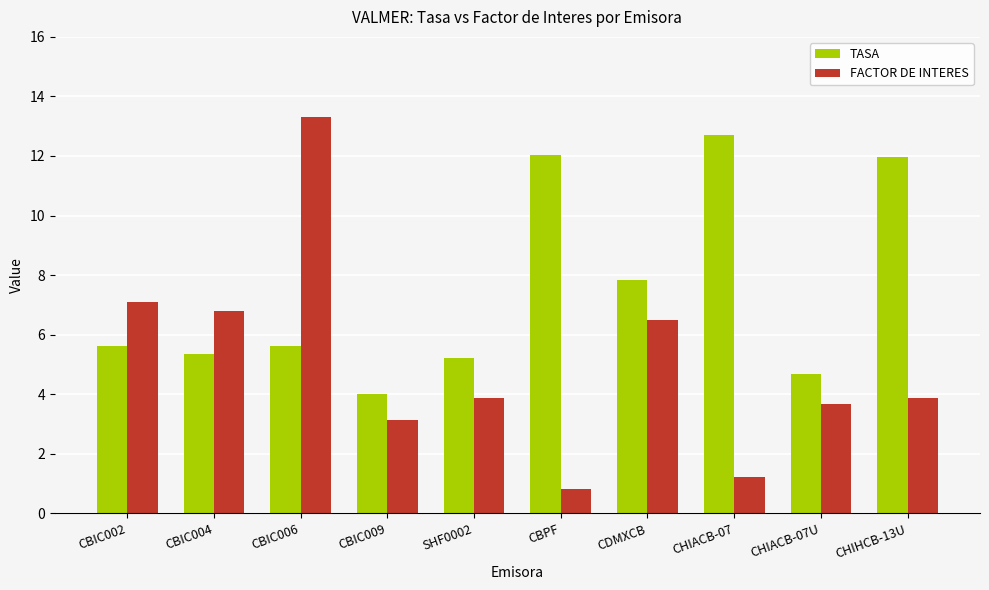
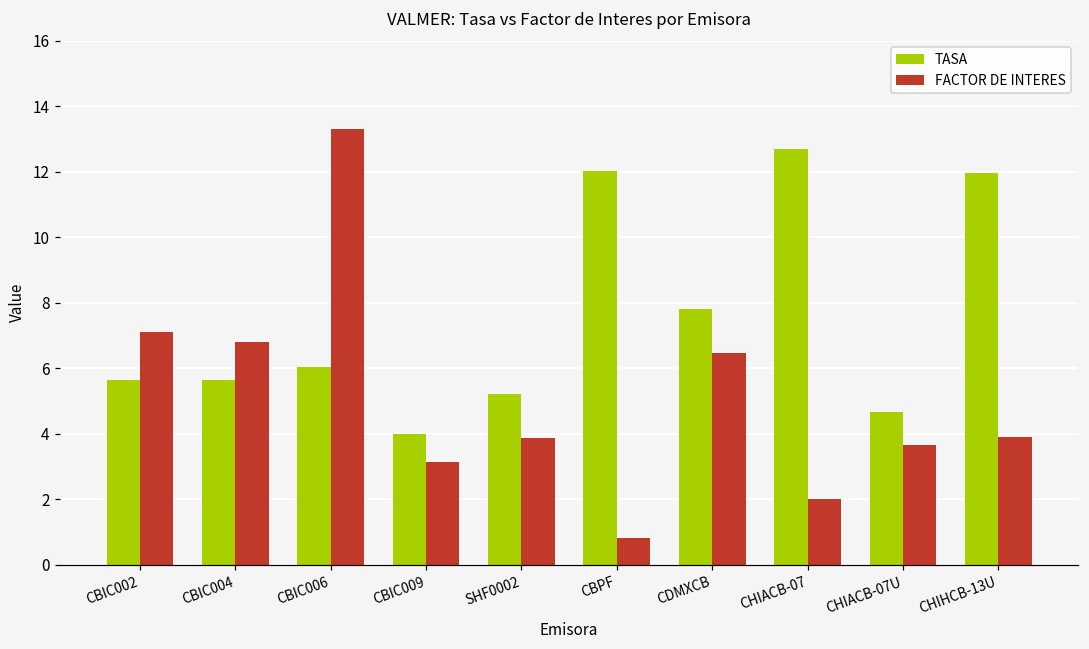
TASA, CBIC004: 5.3 -> 5.6
TASA, CBIC006: 5.6 -> 6.0
FACTOR DE INTERES, CHIACB-07: 1.2 -> 2.0
